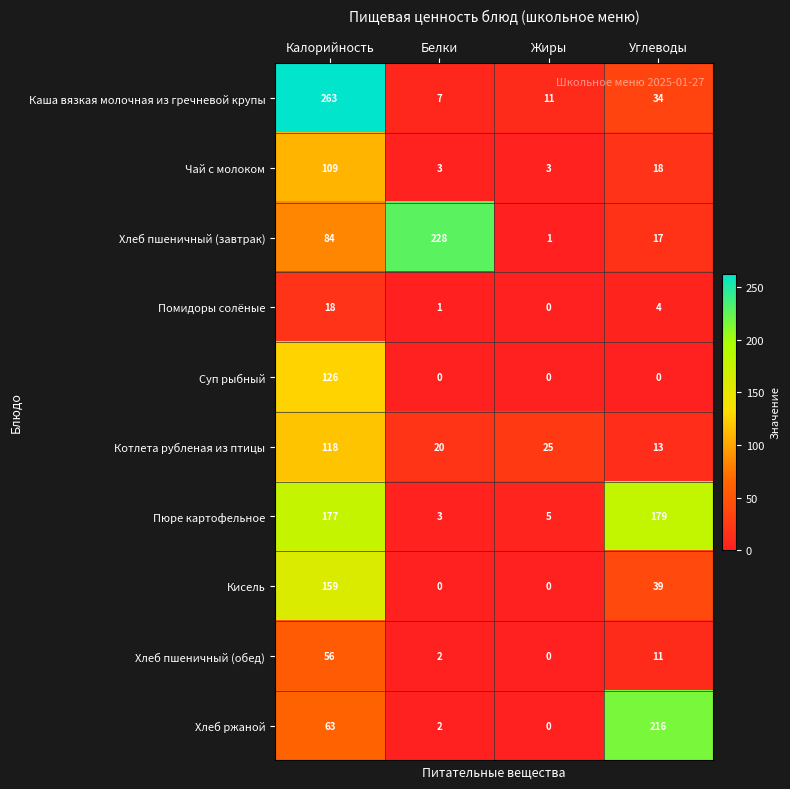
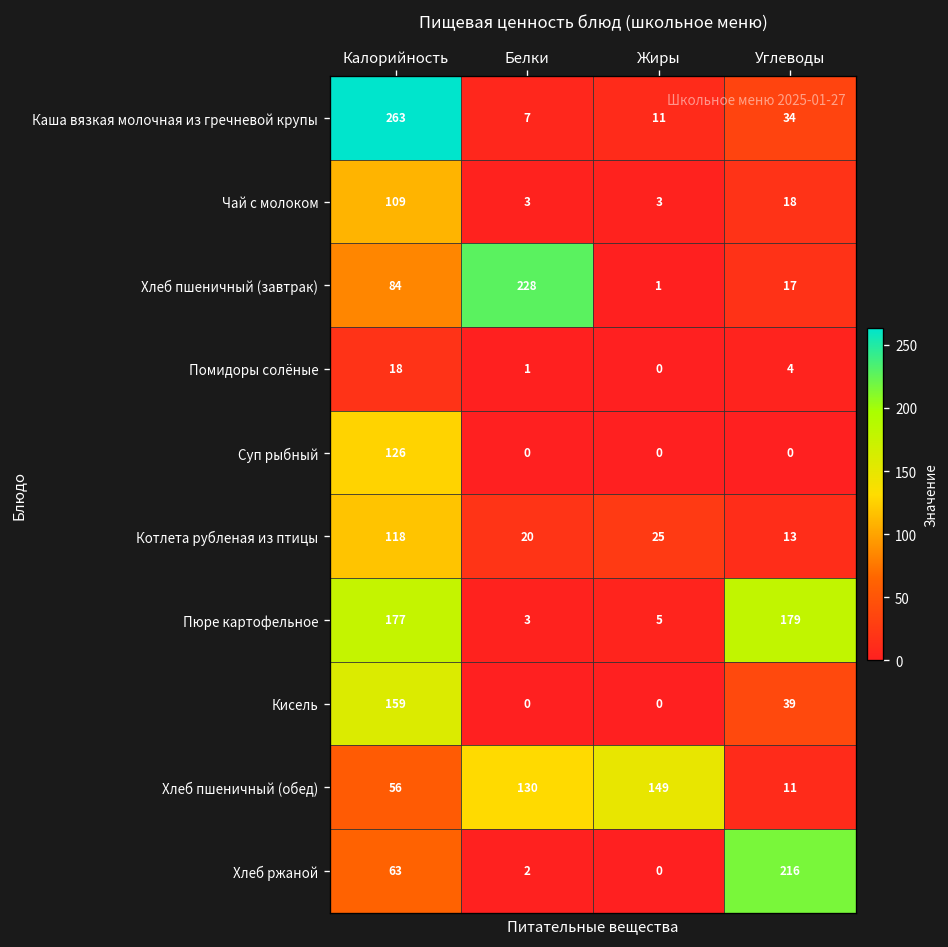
Хлеб пшеничный (обед), Белки: 2 -> 130
Хлеб пшеничный (обед), Жиры: 0 -> 149
